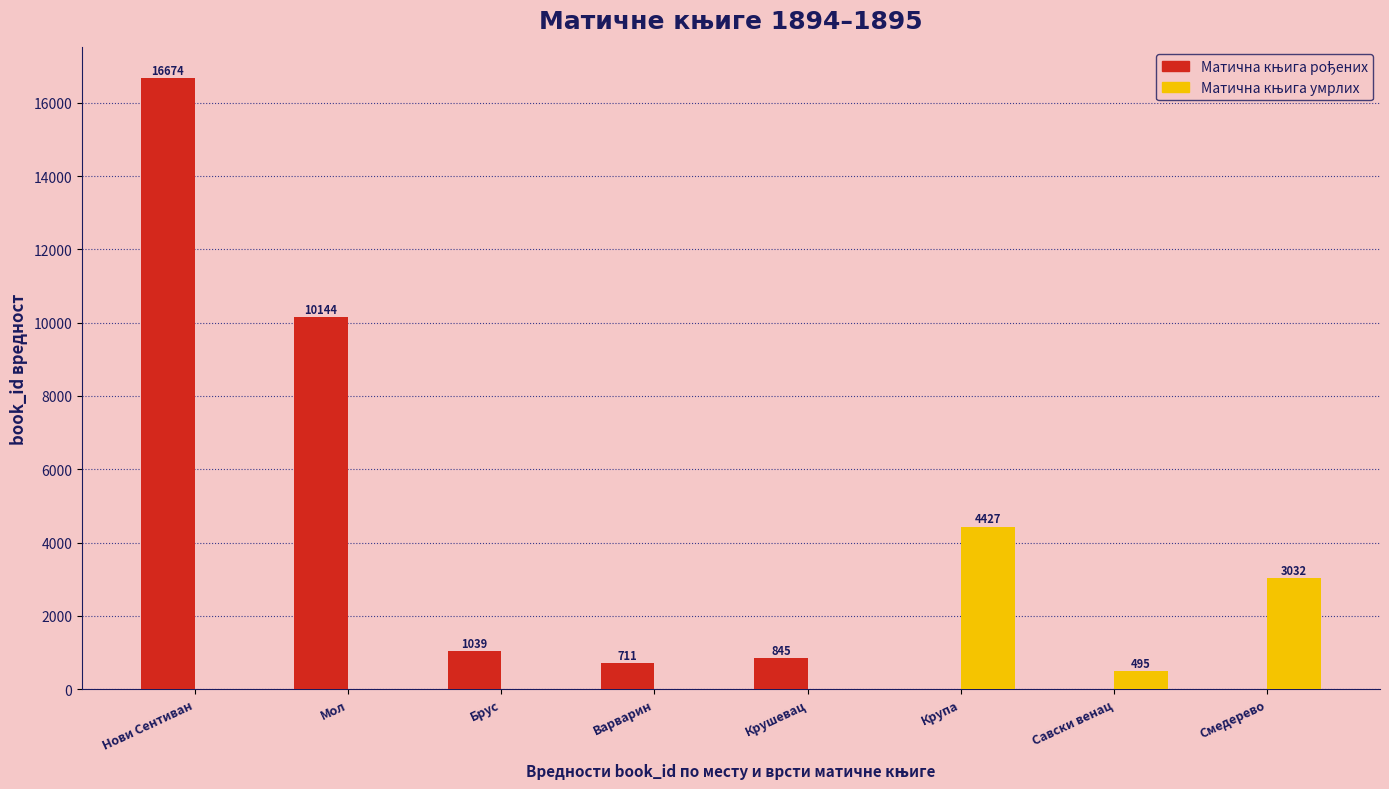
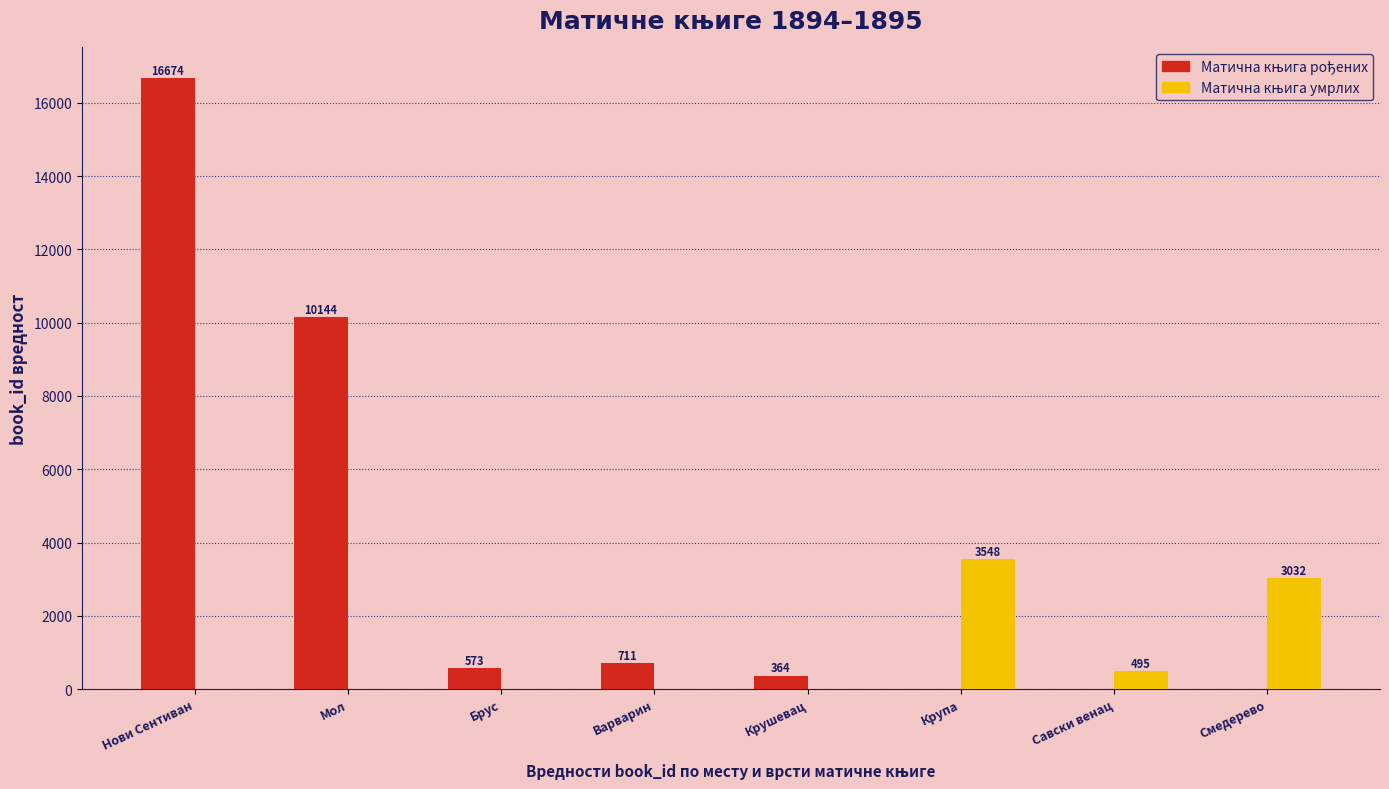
Матична књига рођених, Брус: 1039 -> 573
Матична књига рођених, Крушевац: 845 -> 364
Матична књига умрлих, Крупа: 4427 -> 3548
